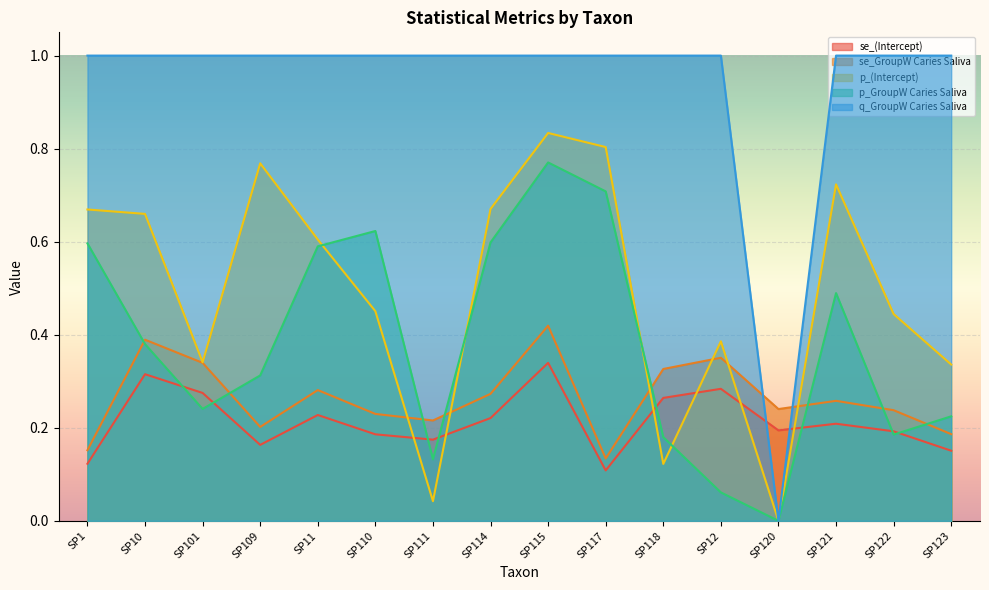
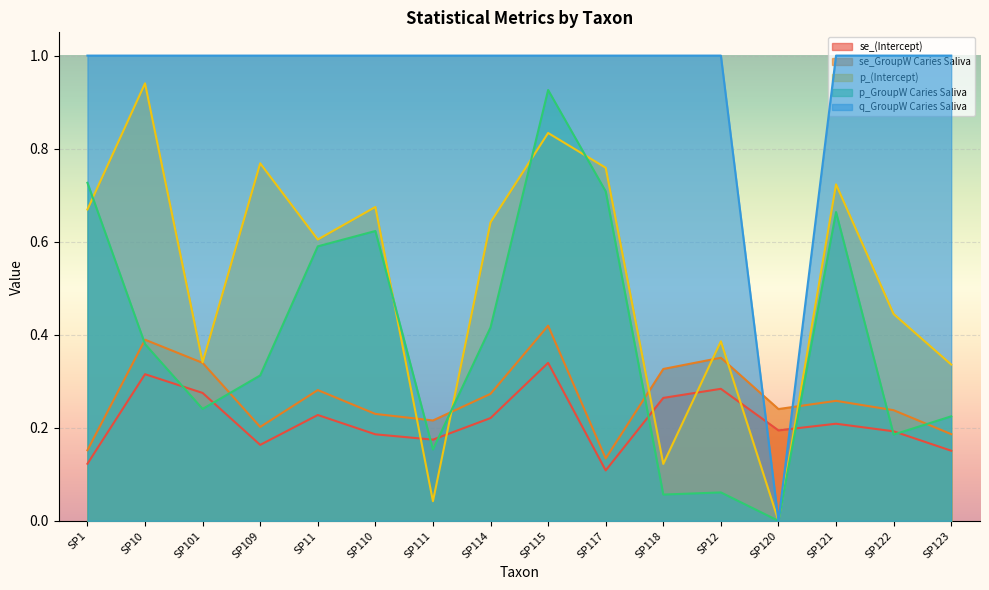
p_GroupW Caries Saliva, SP1: 0.60 -> 0.73
p_(Intercept), SP10: 0.66 -> 0.94
p_(Intercept), SP110: 0.45 -> 0.67
p_GroupW Caries Saliva, SP111: 0.13 -> 0.15
p_(Intercept), SP114: 0.67 -> 0.64
p_GroupW Caries Saliva, SP114: 0.60 -> 0.42
p_GroupW Caries Saliva, SP115: 0.77 -> 0.93
p_(Intercept), SP117: 0.80 -> 0.76
p_GroupW Caries Saliva, SP118: 0.18 -> 0.06
p_GroupW Caries Saliva, SP121: 0.49 -> 0.66
